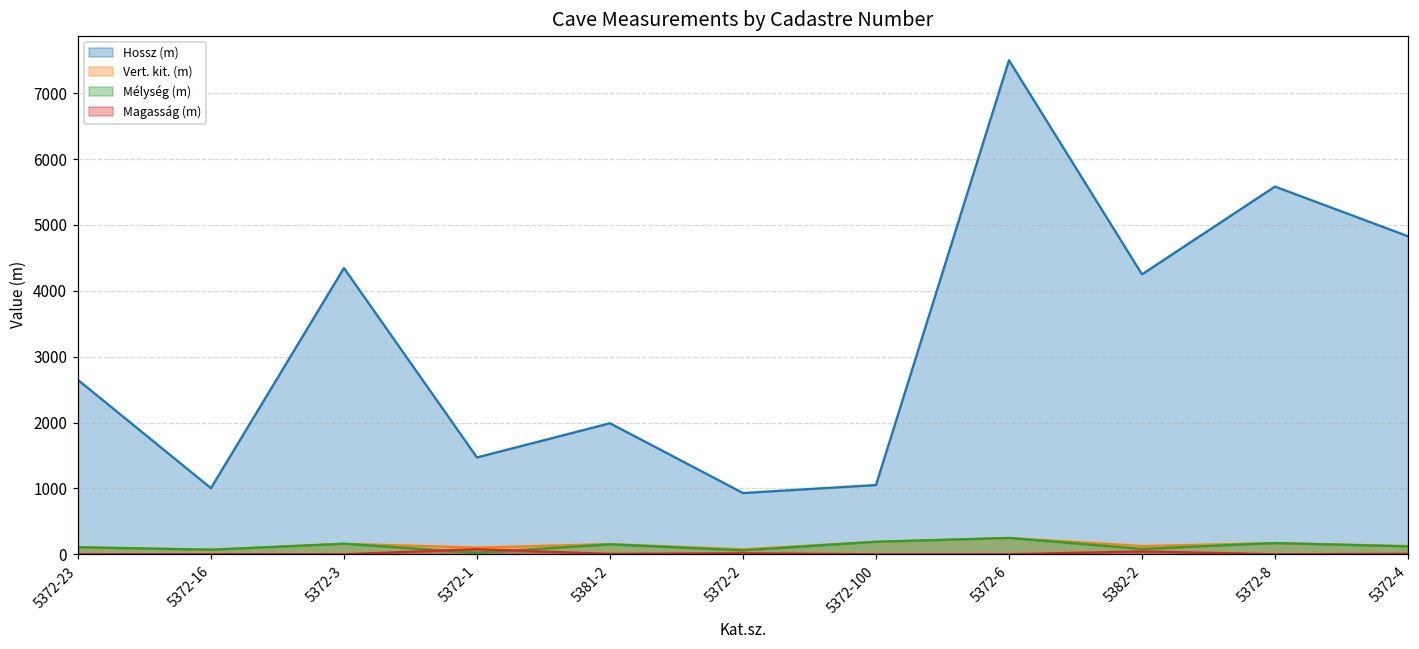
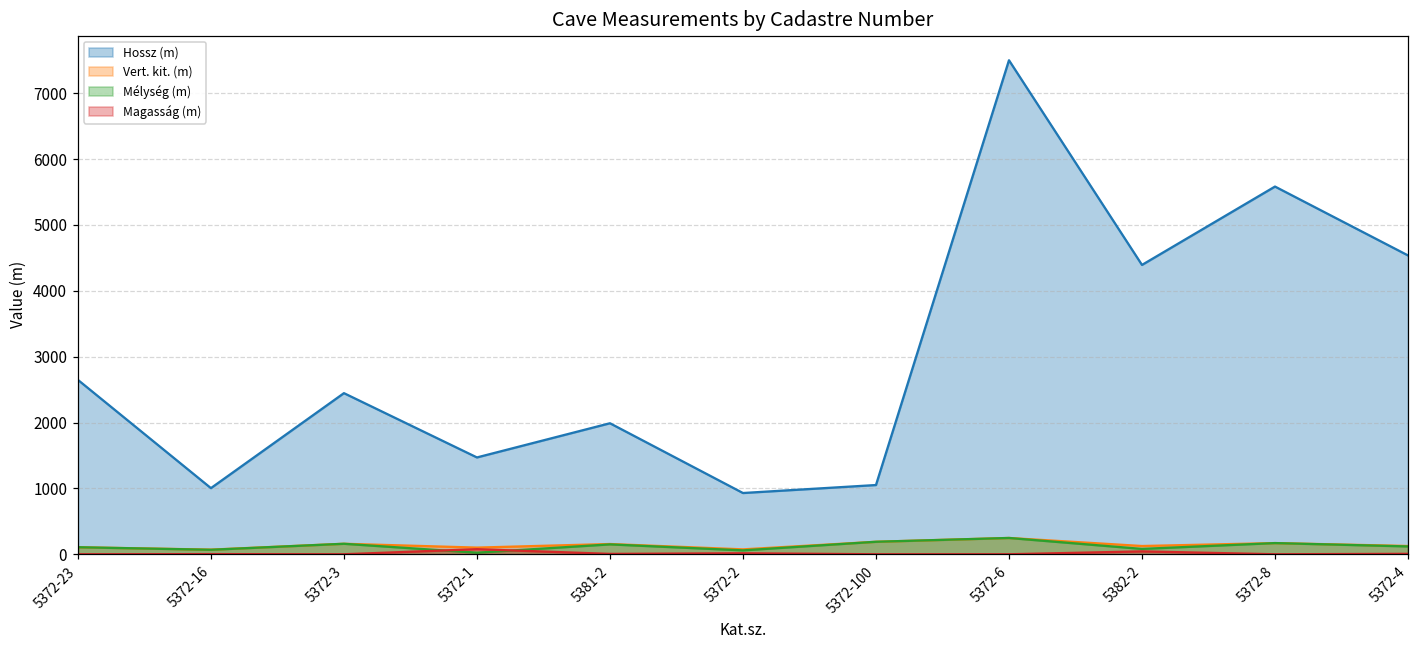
Hossz (m), 5372-3: 4300 -> 2400
Hossz (m), 5382-2: 4300 -> 4400
Hossz (m), 5372-4: 4800 -> 4500
